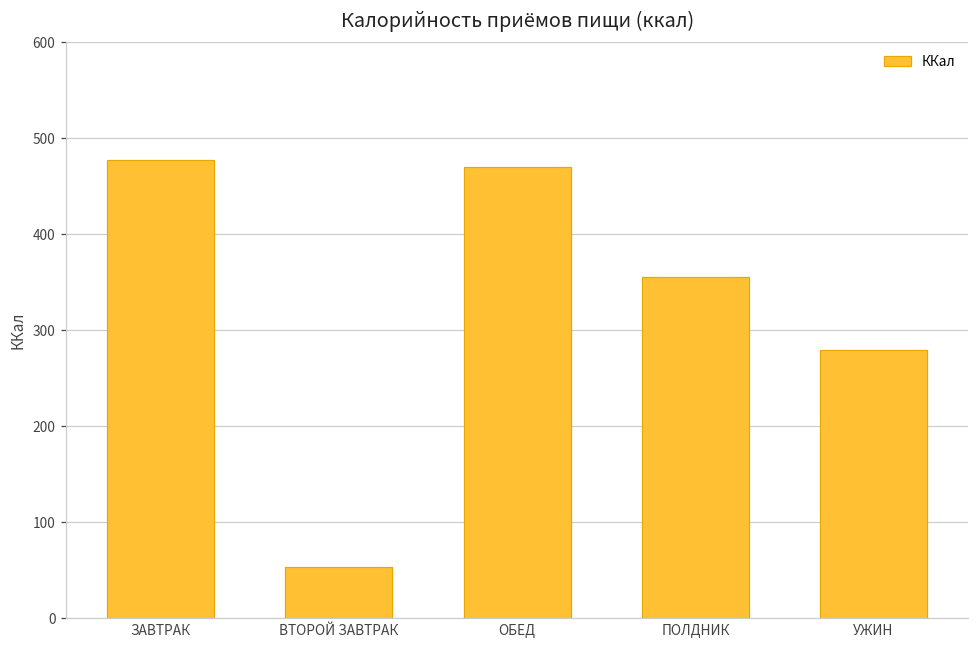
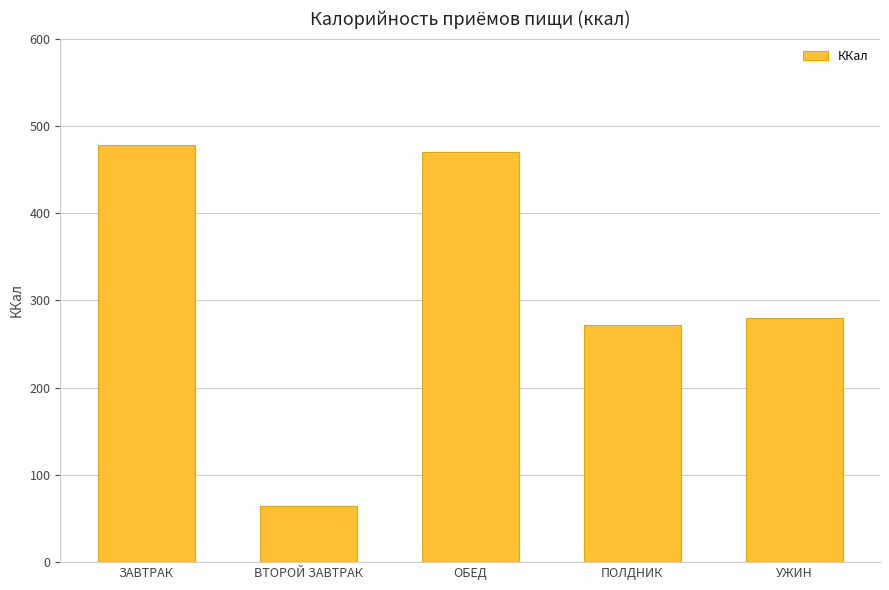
ВТОРОЙ ЗАВТРАК: 50 -> 60
ПОЛДНИК: 360 -> 270
